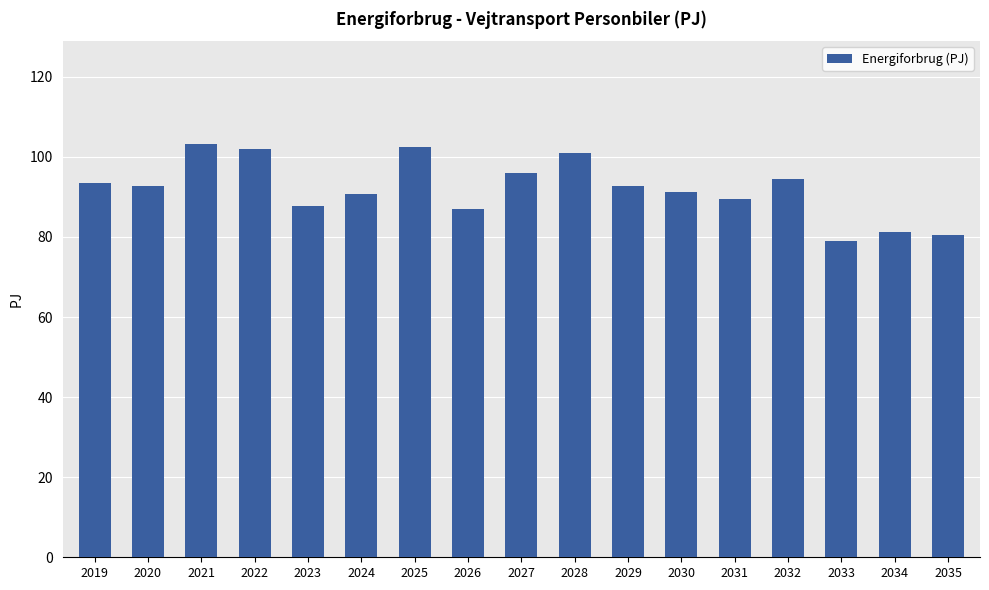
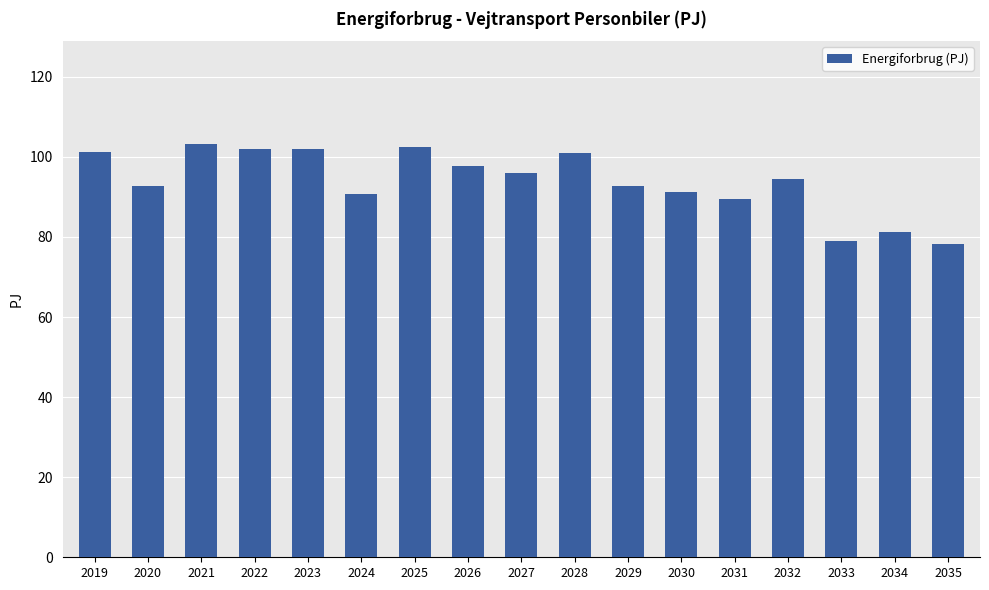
2019: 93 -> 101
2023: 88 -> 102
2026: 87 -> 98
2035: 81 -> 78
